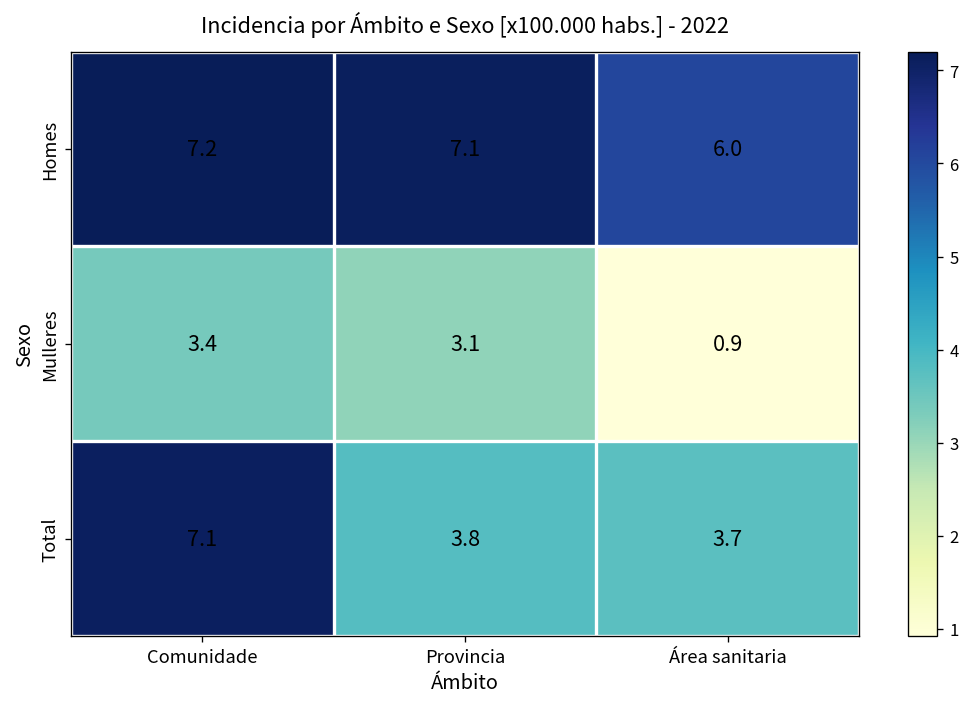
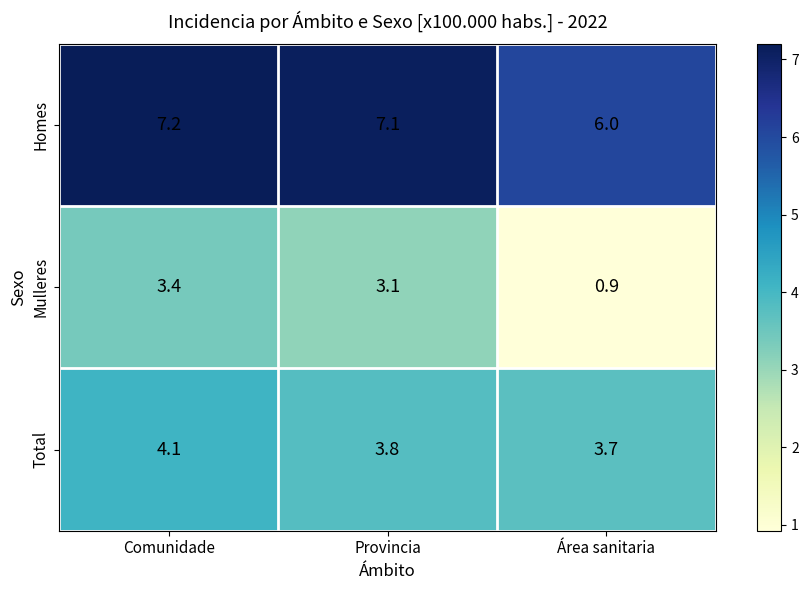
Total, Comunidade: 7.1 -> 4.1
